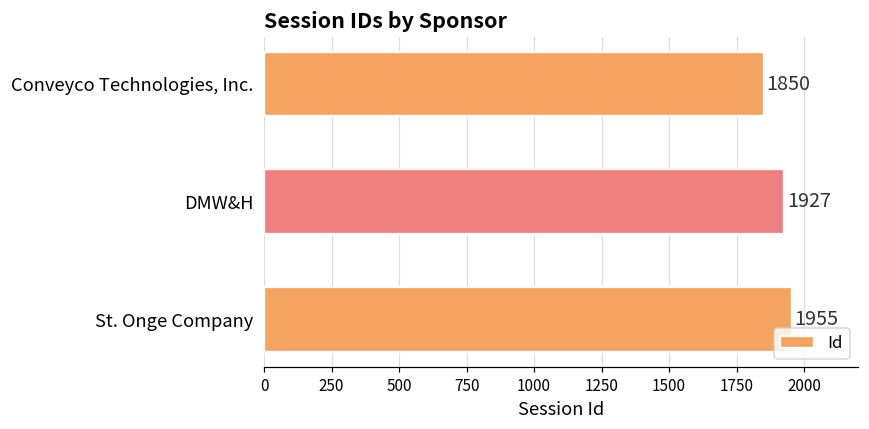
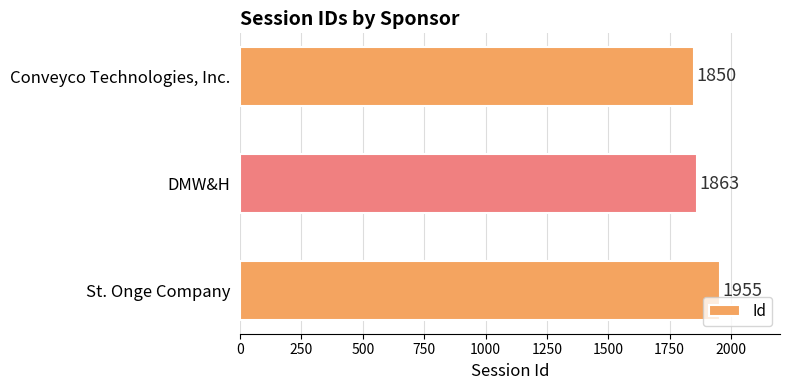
DMW&H: 1927 -> 1863
